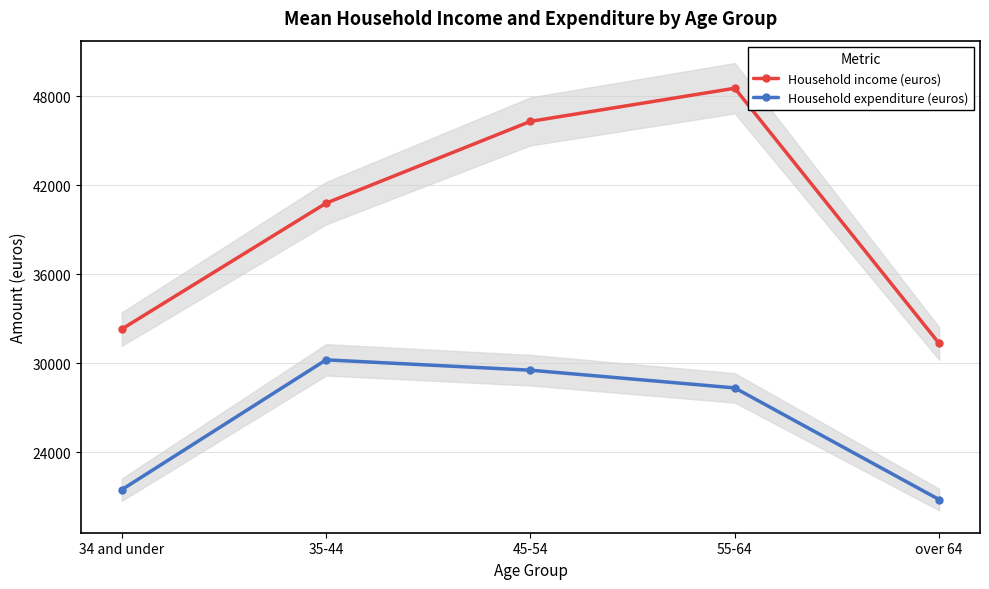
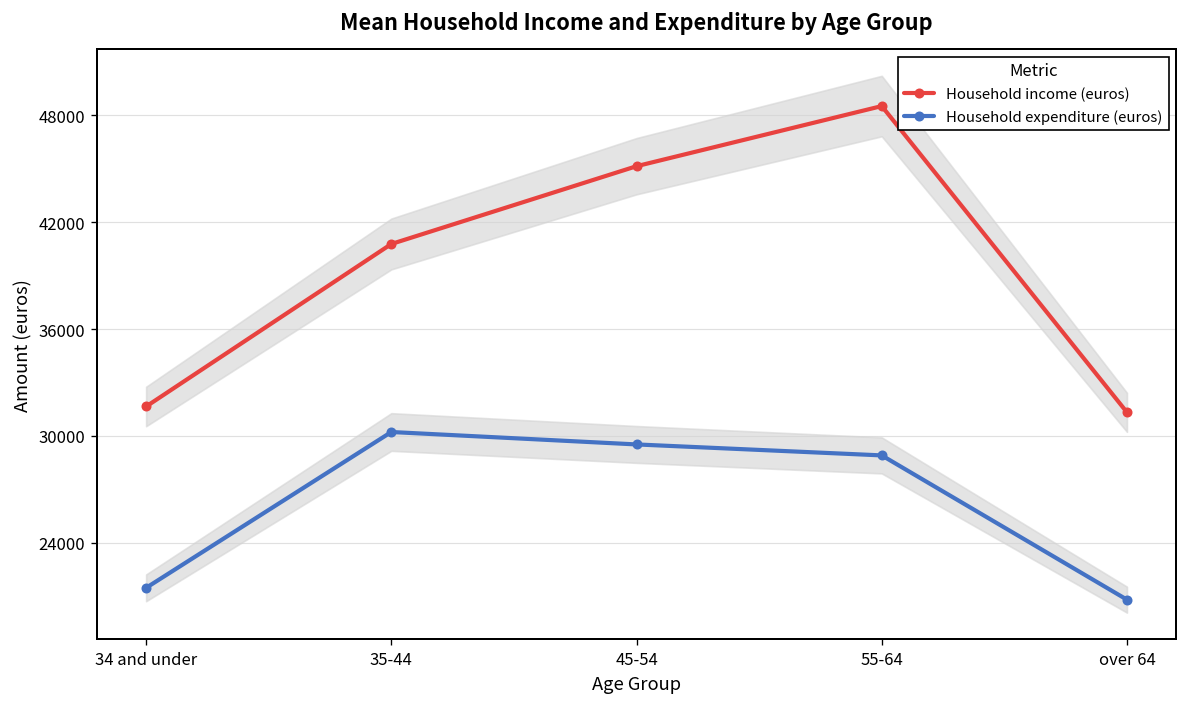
Household income (euros), 34 and under: 32300 -> 31700
Household income (euros), 45-54: 46300 -> 45100
Household expenditure (euros), 55-64: 28300 -> 28900
